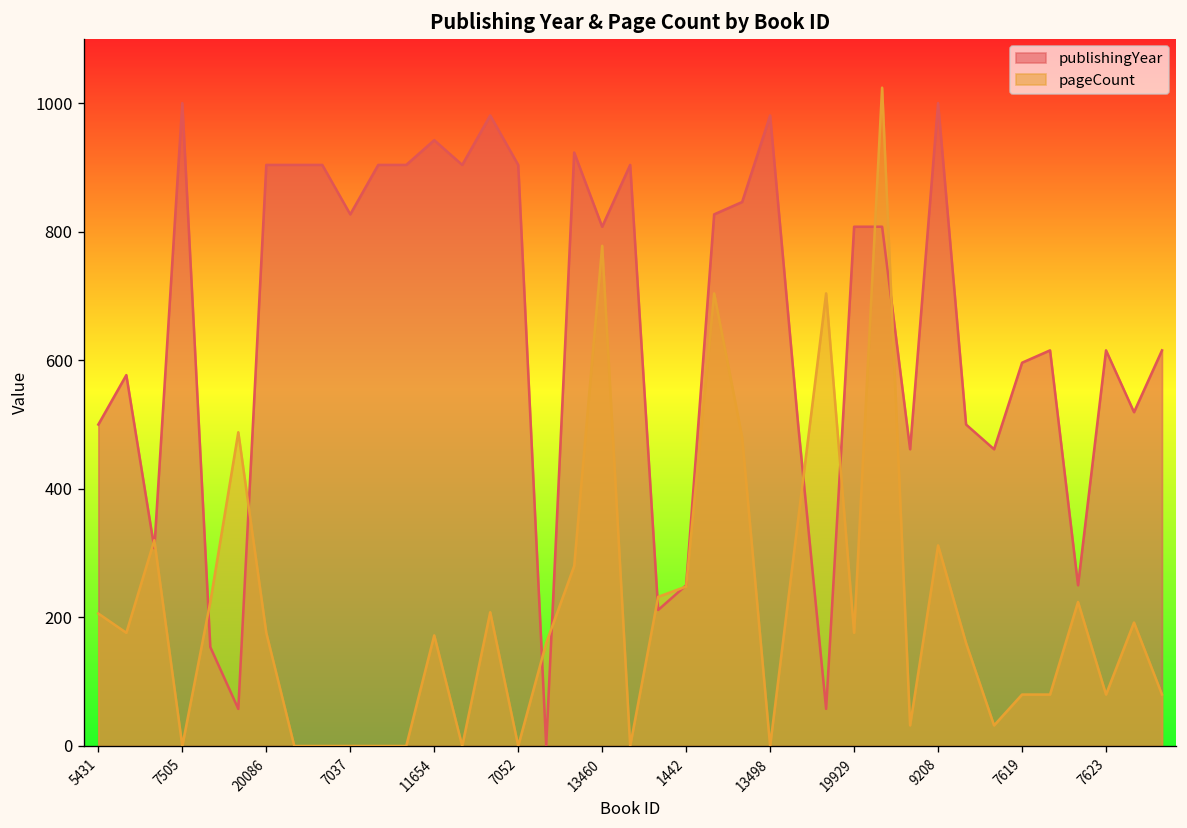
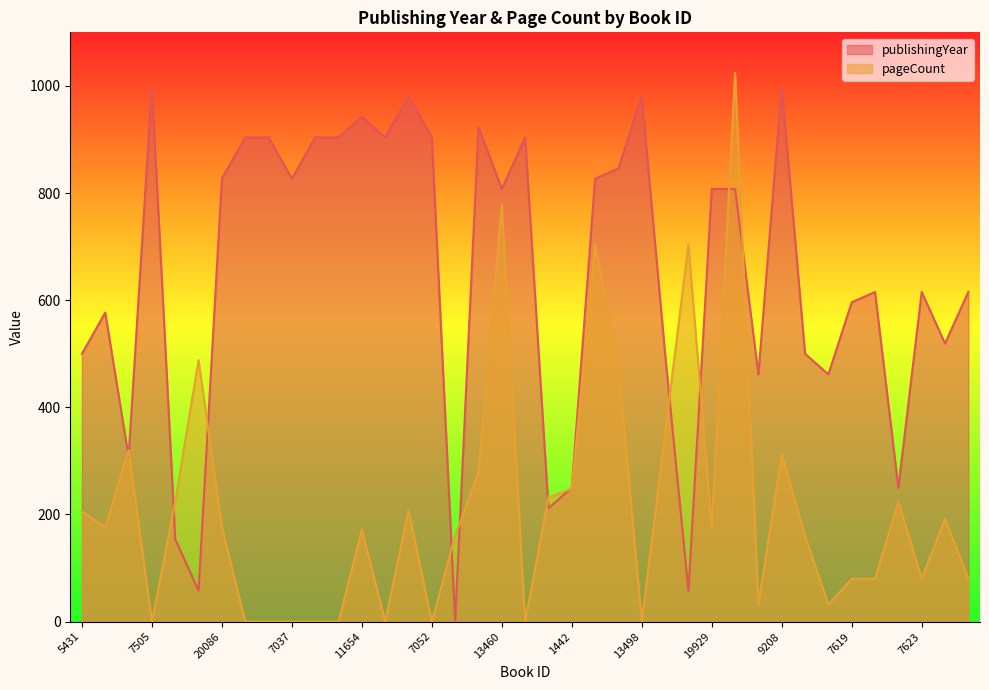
publishingYear, 20086: 900 -> 830
